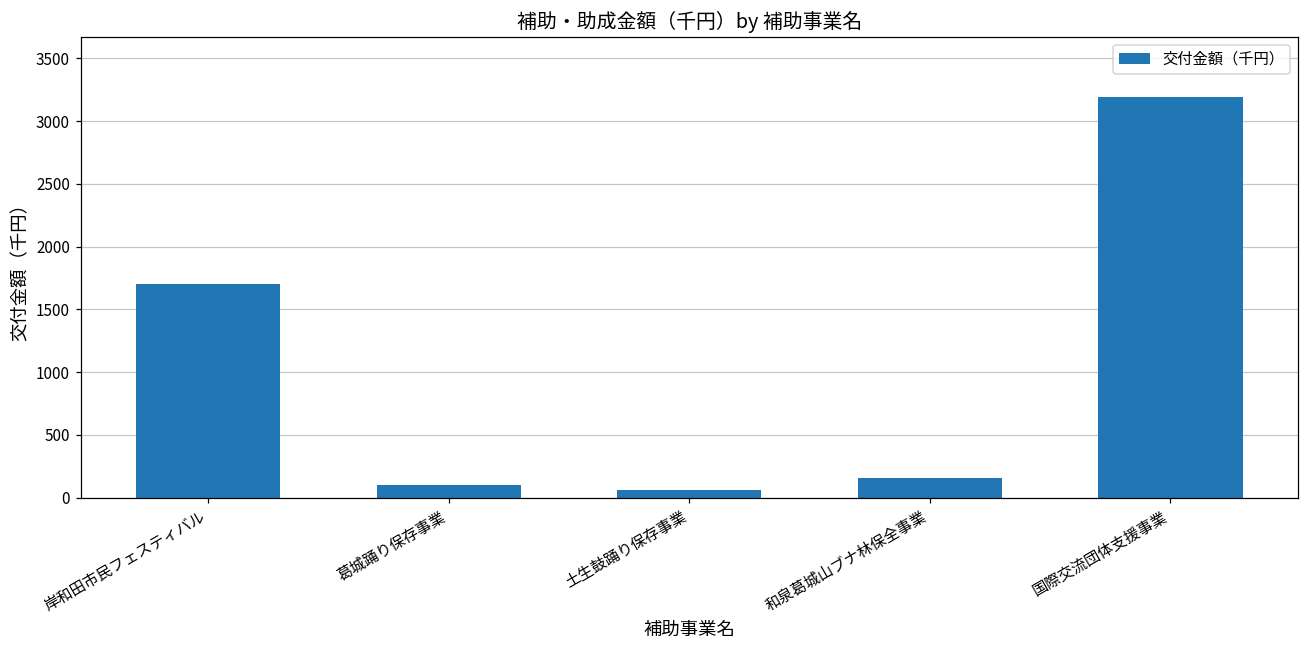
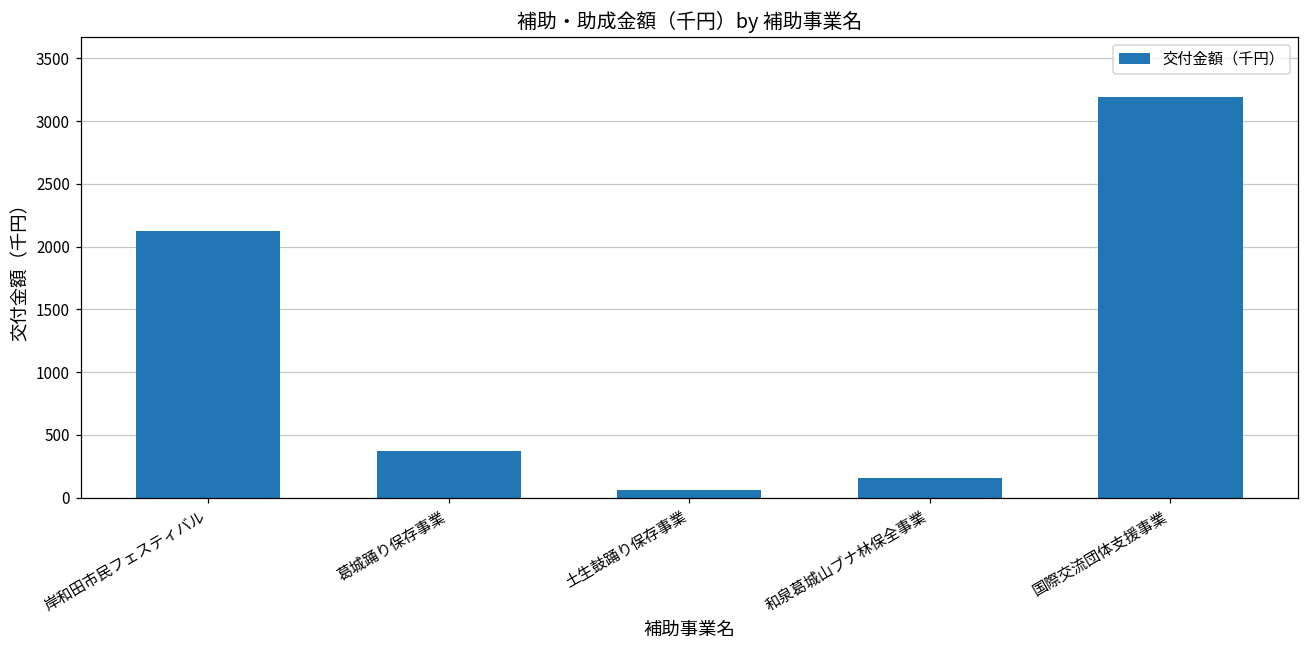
岸和田市民フェスティバル: 1700 -> 2120
葛城踊り保存事業: 100 -> 370
